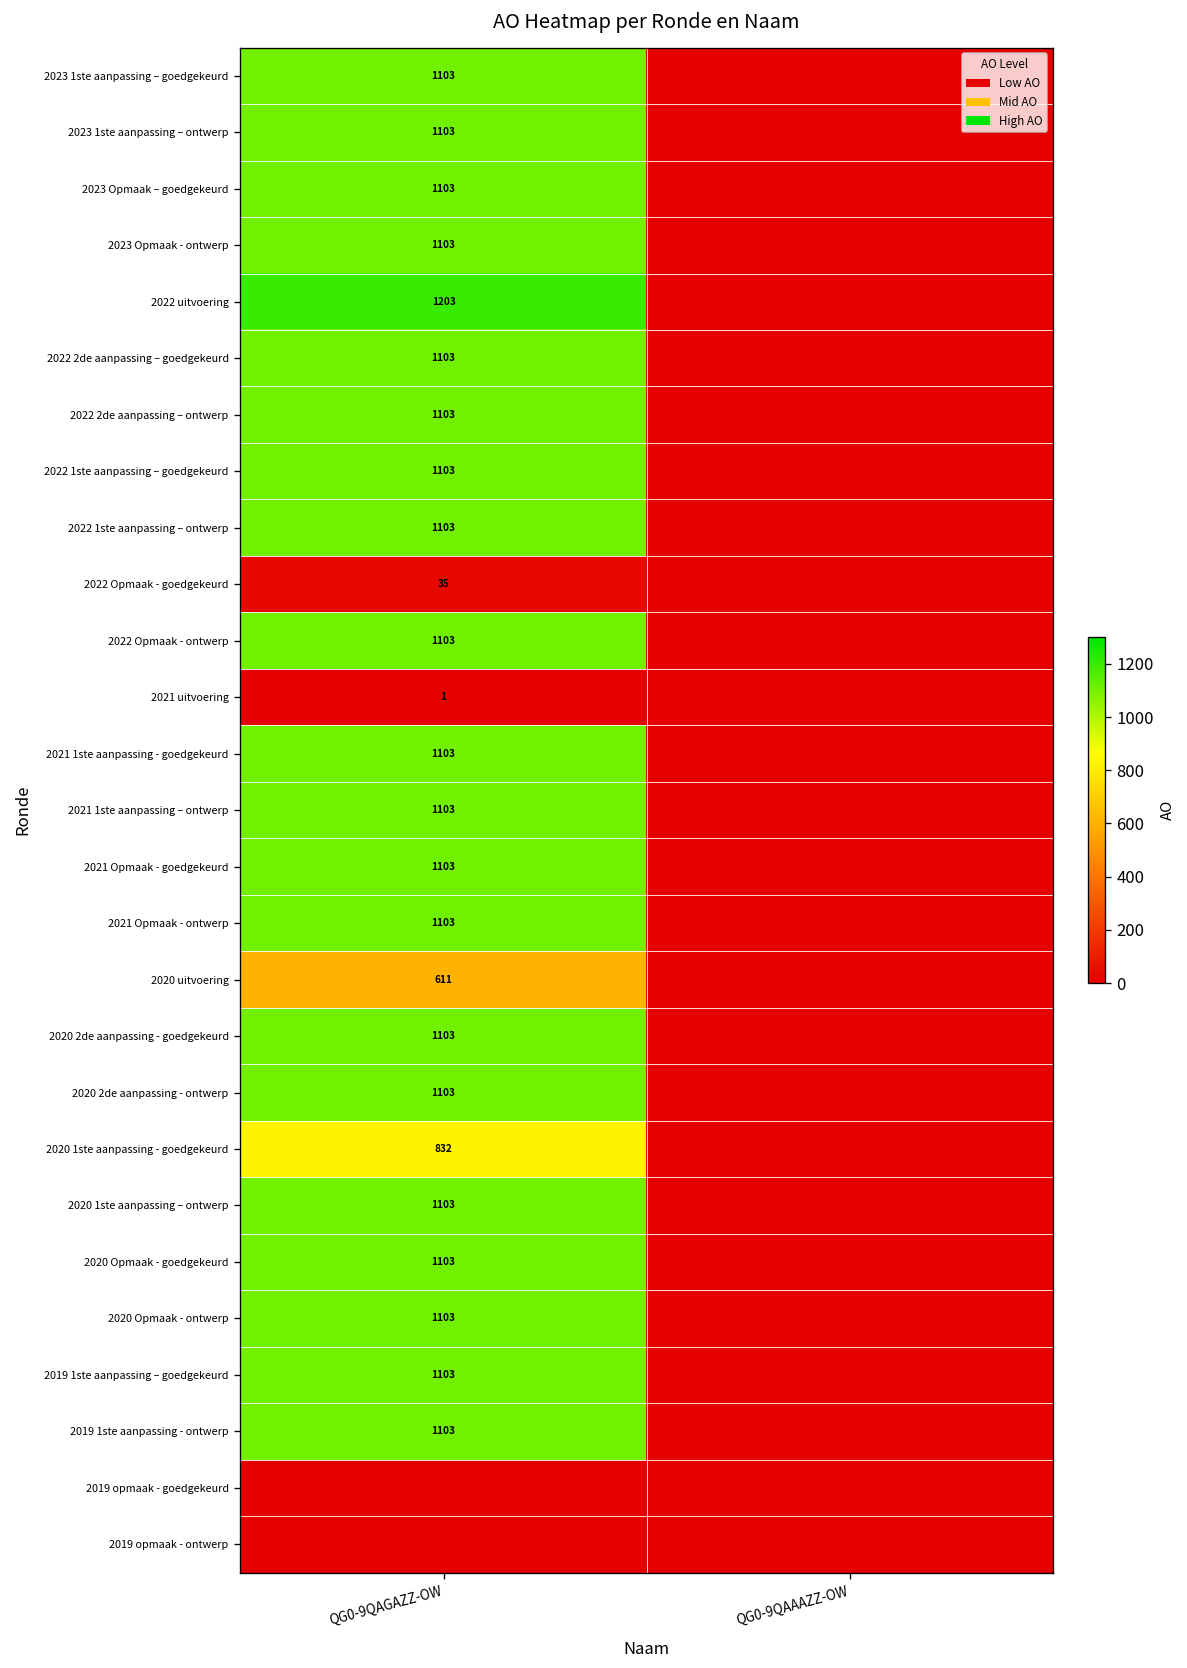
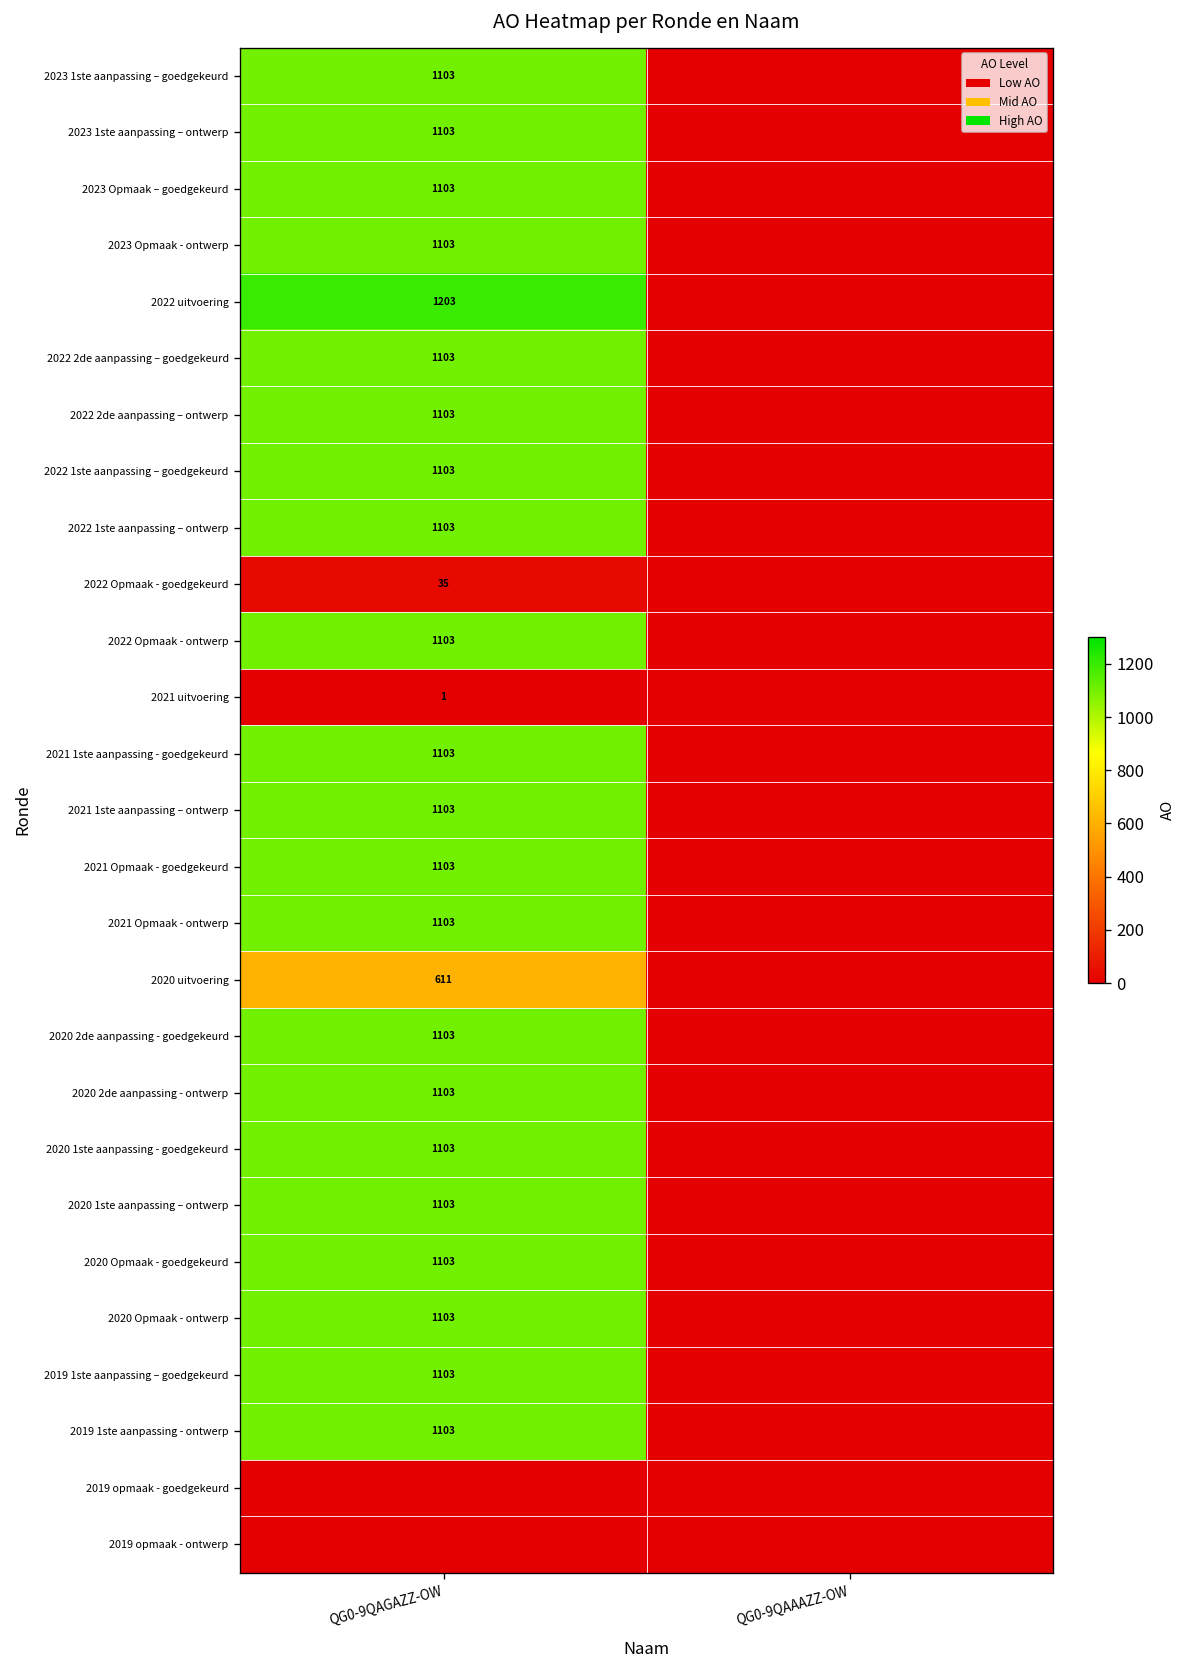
2020 1ste aanpassing - goedgekeurd, QG0-9QAGAZZ-OW: 832 -> 1103
